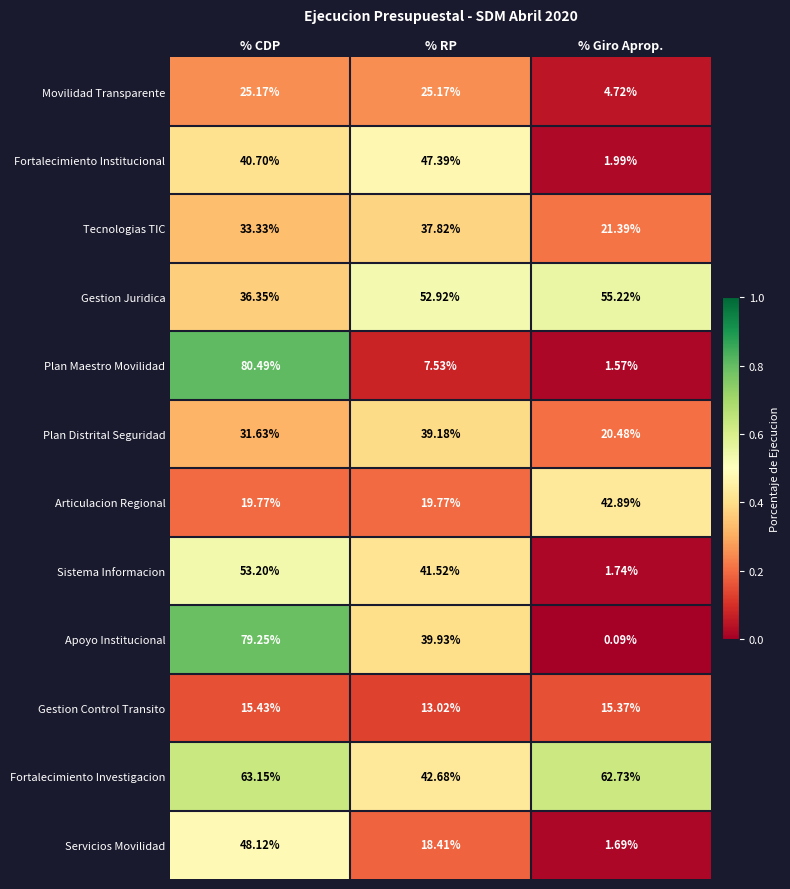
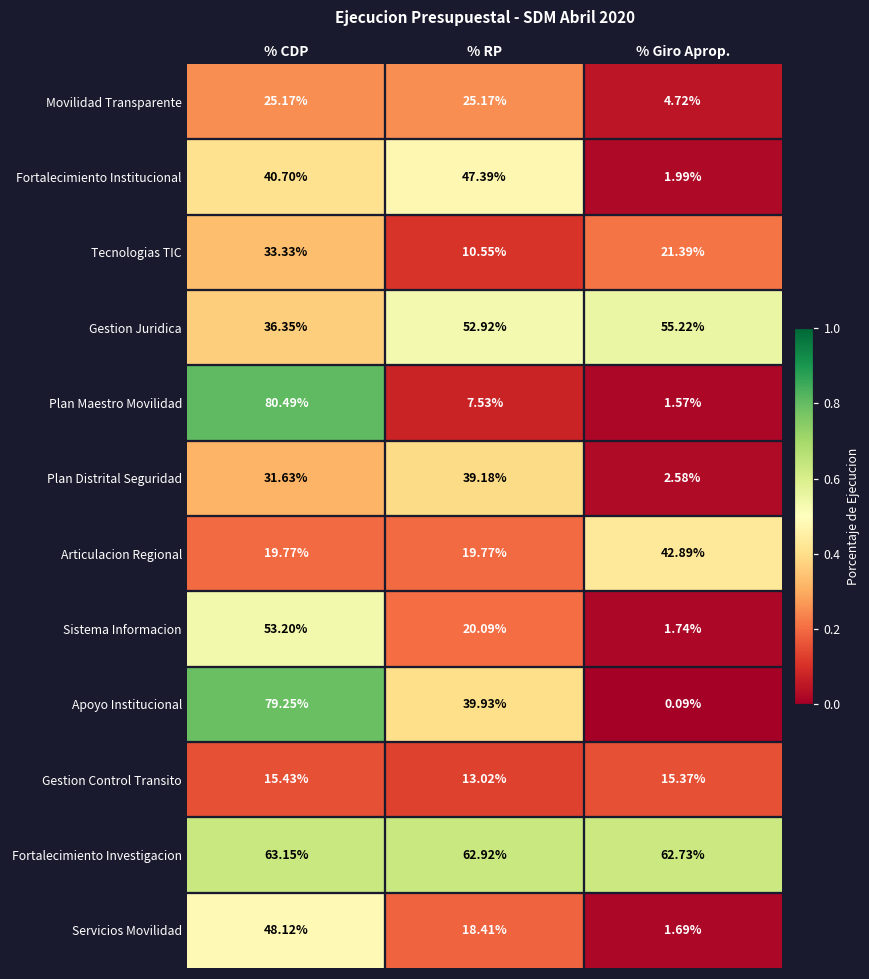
Tecnologias TIC, % RP: 37.82% -> 10.55%
Plan Distrital Seguridad, % Giro Aprop.: 20.48% -> 2.58%
Sistema Informacion, % RP: 41.52% -> 20.09%
Fortalecimiento Investigacion, % RP: 42.68% -> 62.92%
